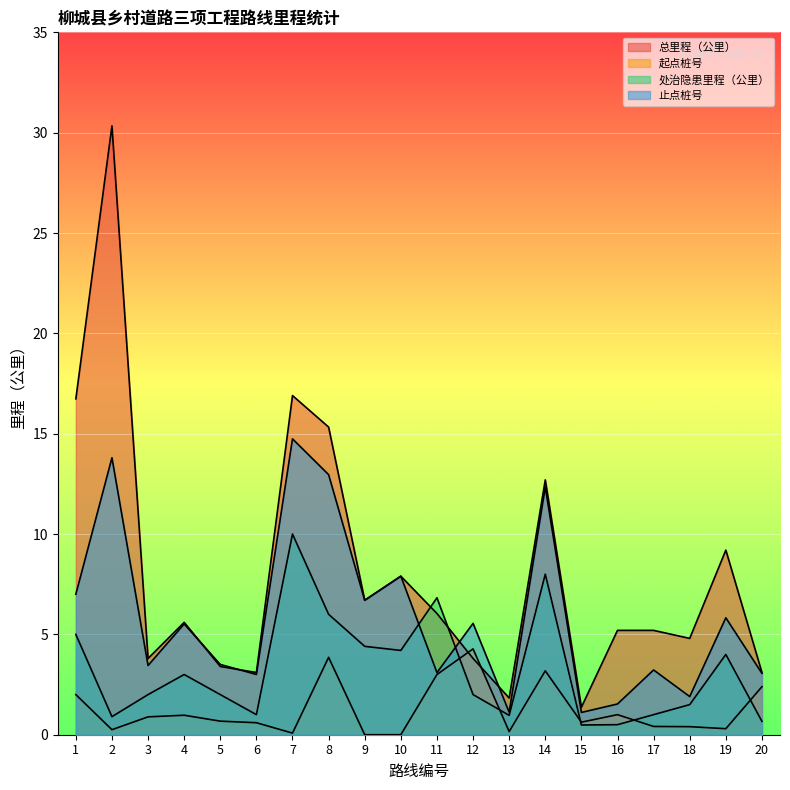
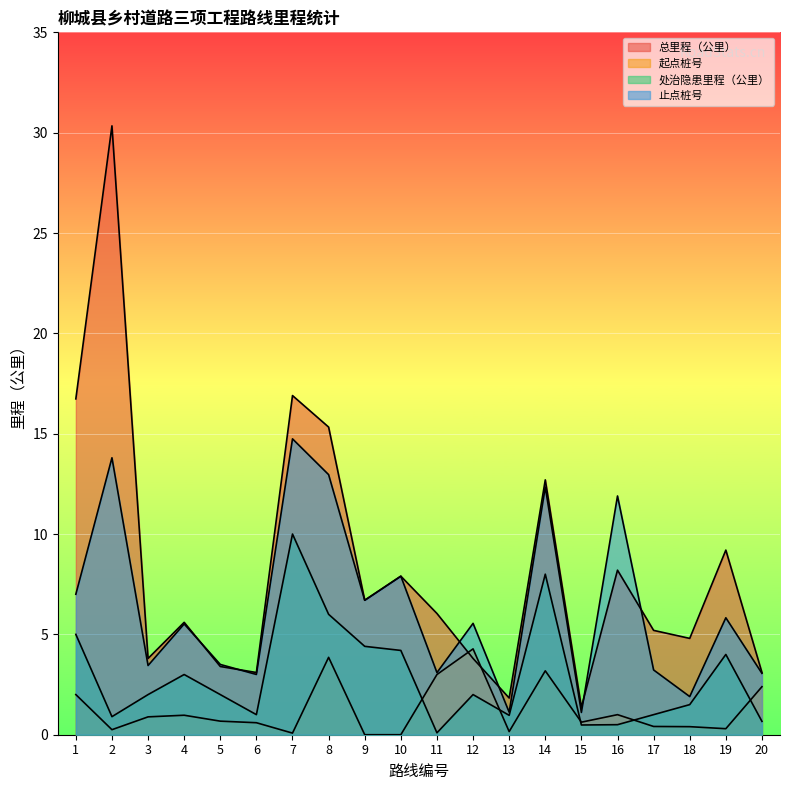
处治隐患里程（公里）, 11: 6.8 -> 0.1
总里程（公里）, 16: 5.2 -> 8.2
止点桩号, 16: 1.5 -> 11.9
